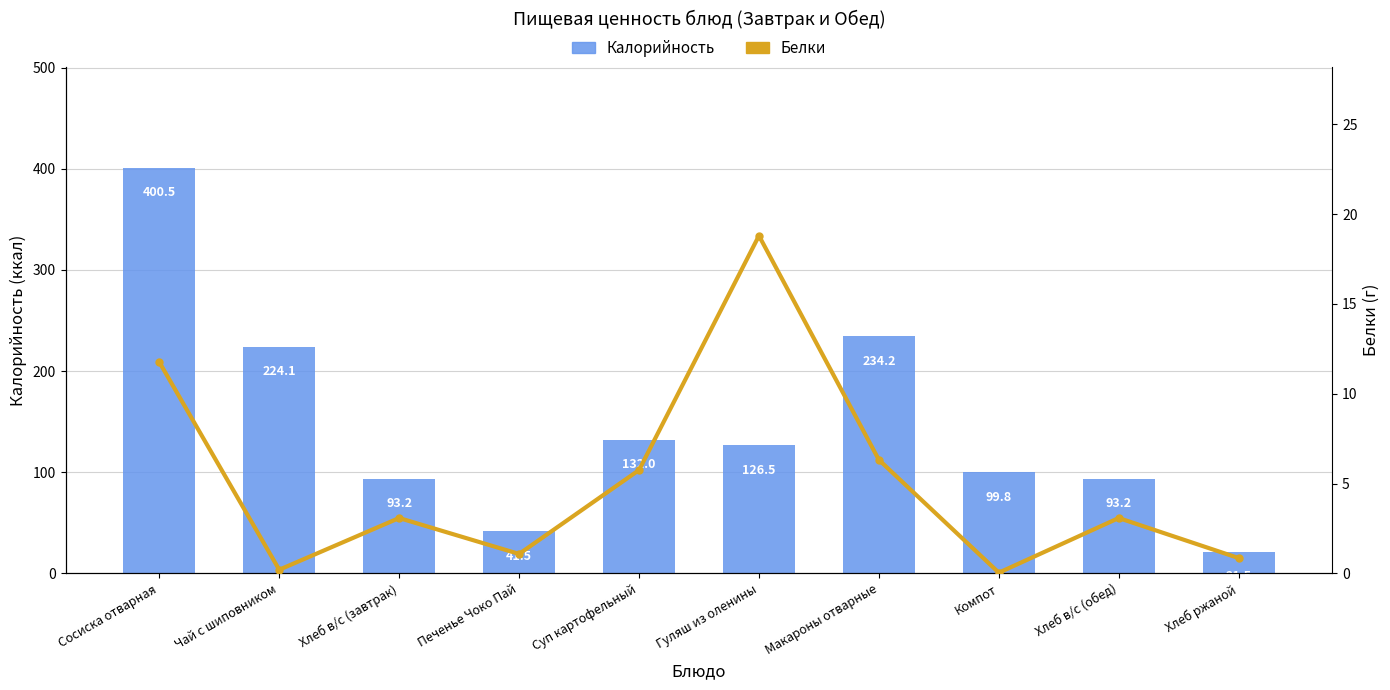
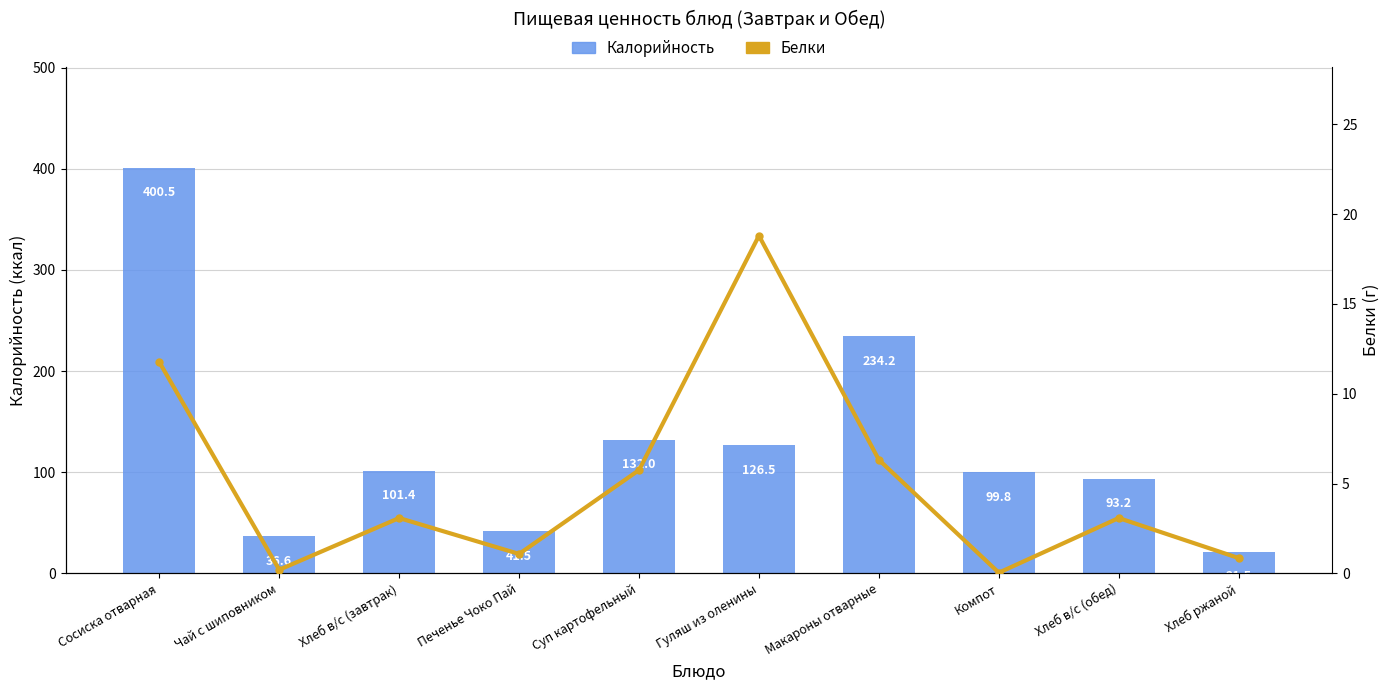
Калорийность, Чай с шиповником: 224.1 -> 36.6
Калорийность, Хлеб в/с (завтрак): 93.2 -> 101.4
